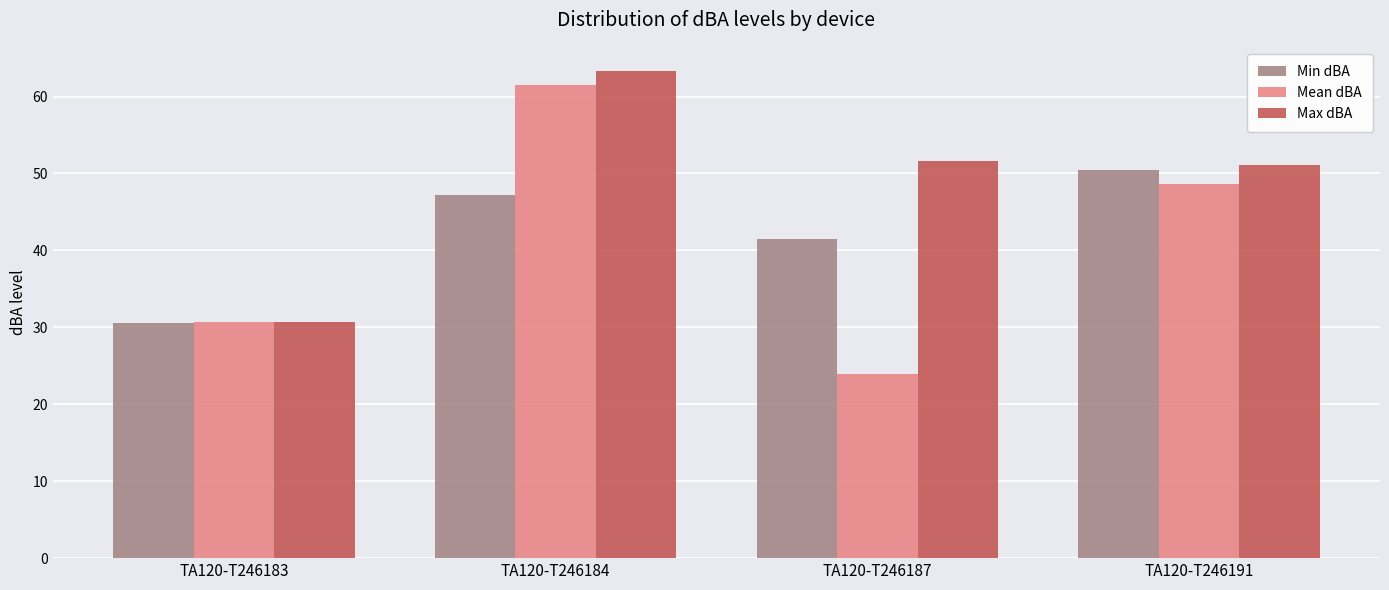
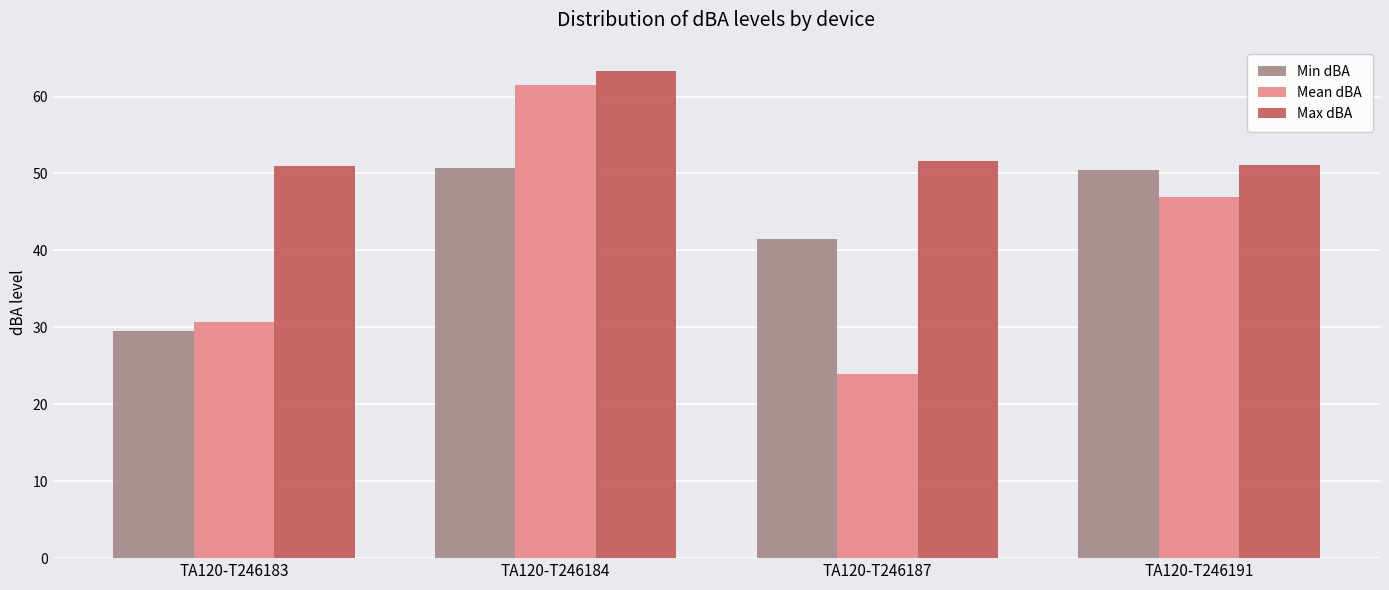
Min dBA, TA120-T246183: 31 -> 30
Max dBA, TA120-T246183: 31 -> 51
Min dBA, TA120-T246184: 47 -> 51
Mean dBA, TA120-T246191: 49 -> 47
